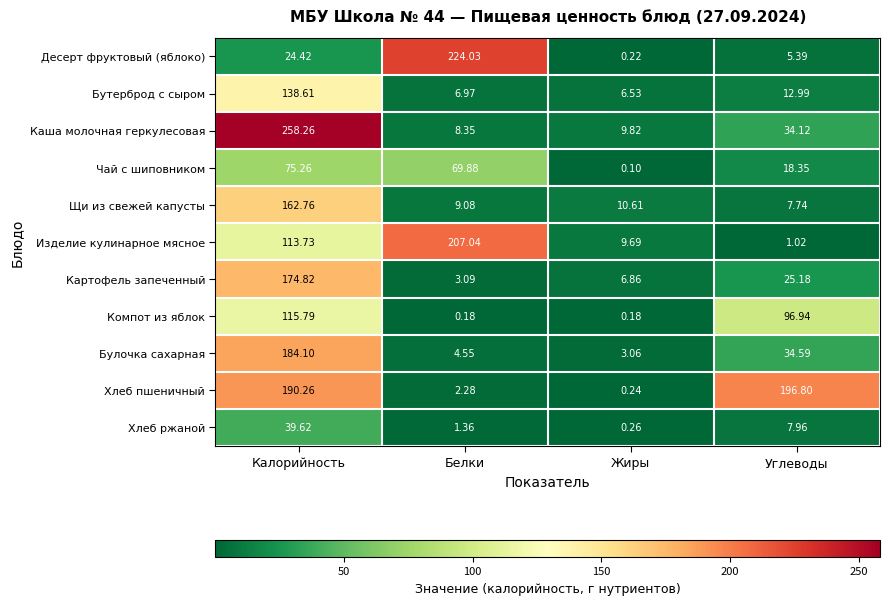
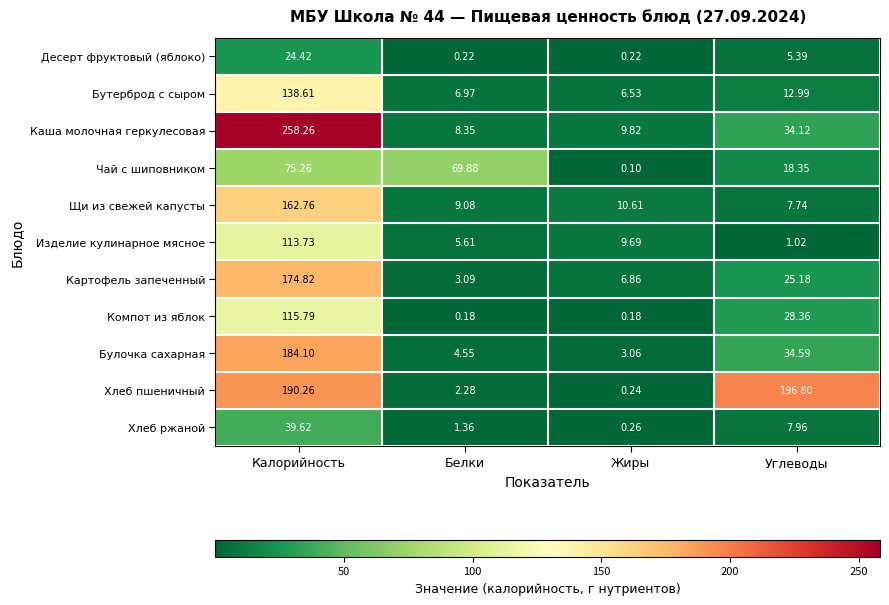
Десерт фруктовый (яблоко), Белки: 224.03 -> 0.22
Изделие кулинарное мясное, Белки: 207.04 -> 5.61
Компот из яблок, Углеводы: 96.94 -> 28.36
